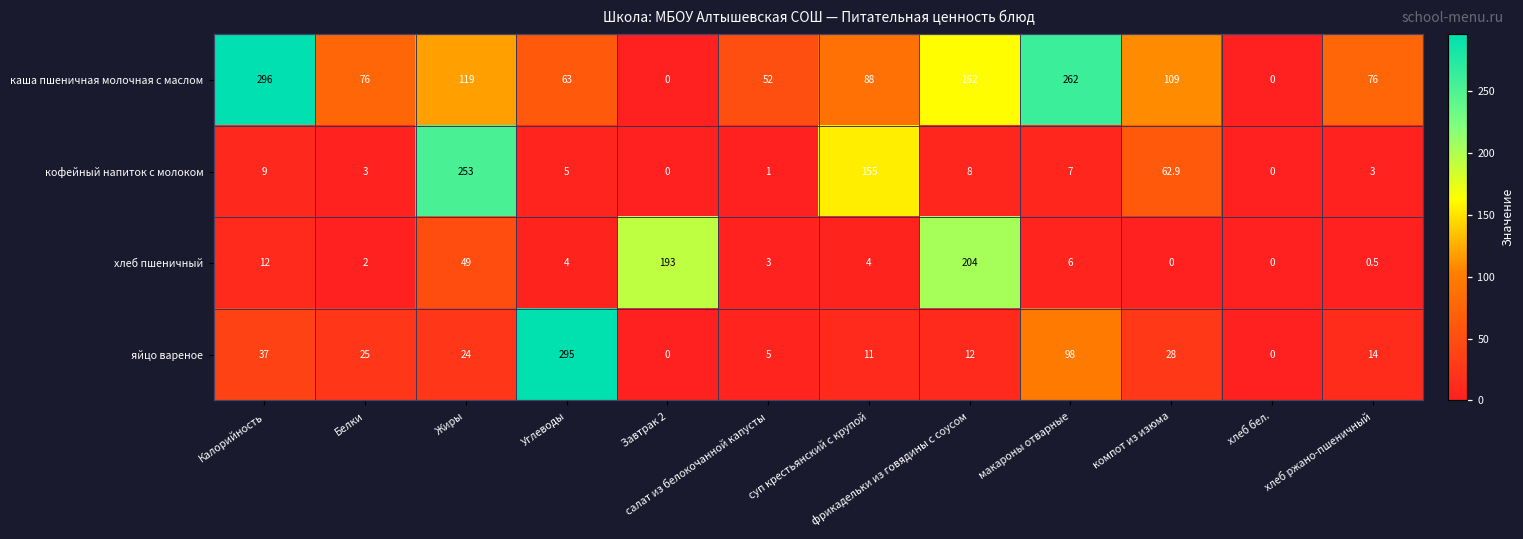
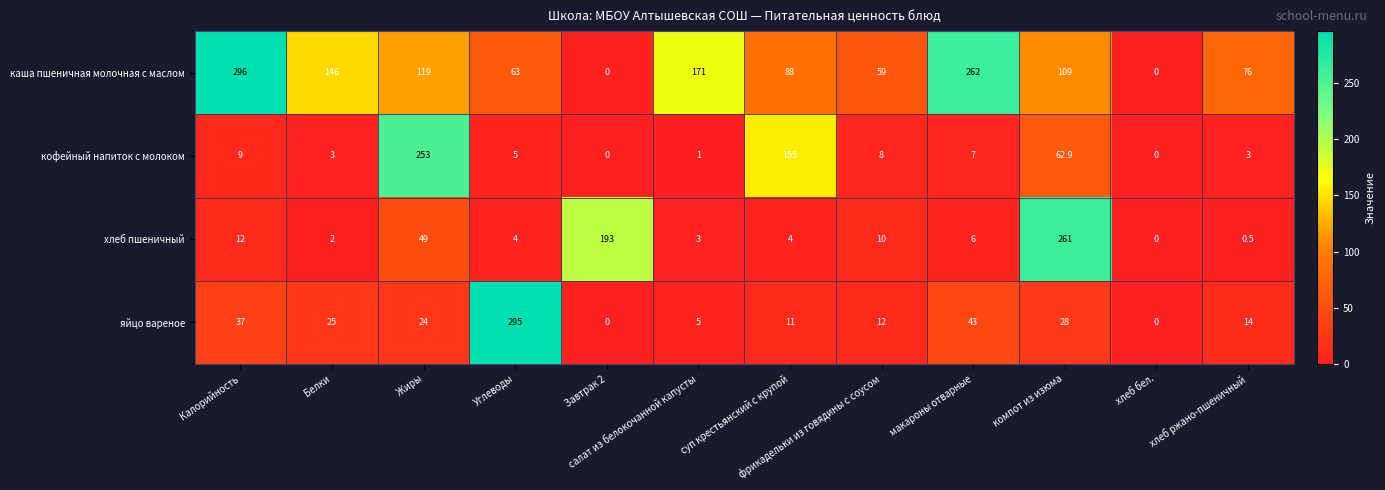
каша пшеничная молочная с маслом, Белки: 76 -> 146
каша пшеничная молочная с маслом, салат из белокочанной капусты: 52 -> 171
каша пшеничная молочная с маслом, фрикадельки из говядины с соусом: 162 -> 59
хлеб пшеничный, фрикадельки из говядины с соусом: 204 -> 10
хлеб пшеничный, компот из изюма: 0 -> 261
яйцо вареное, макароны отварные: 98 -> 43
